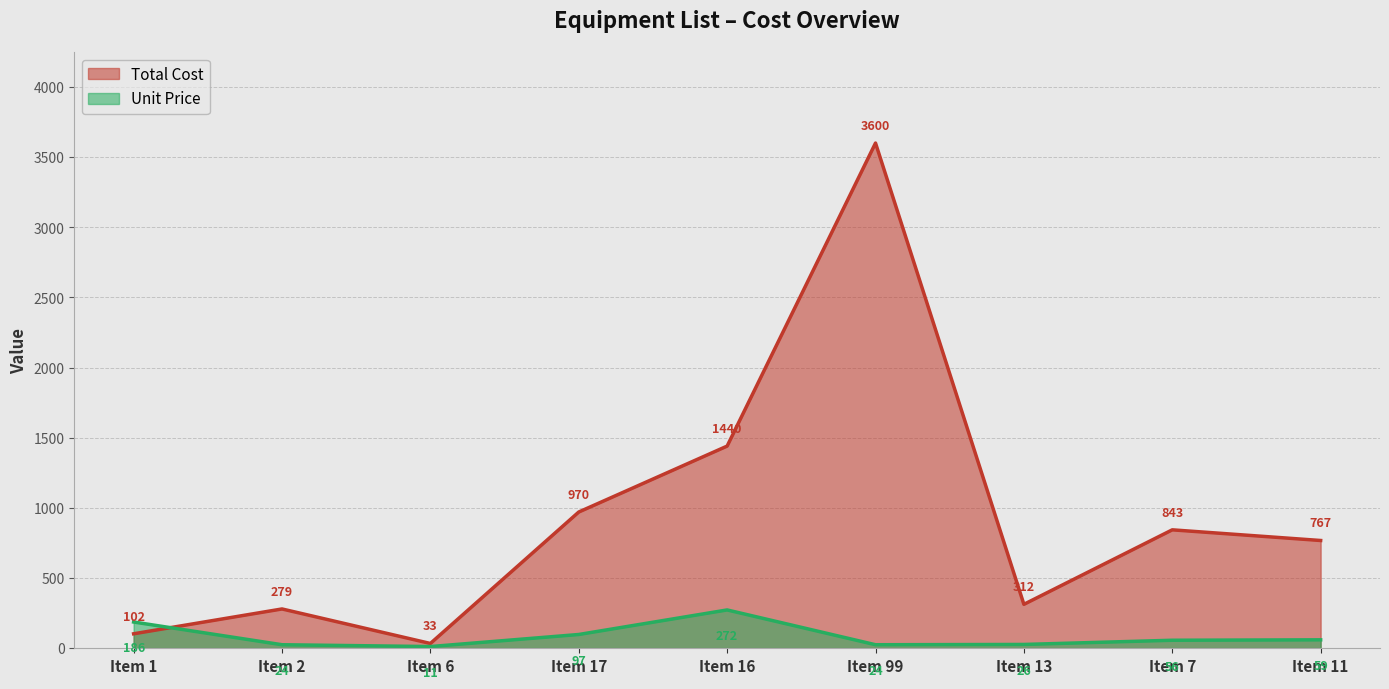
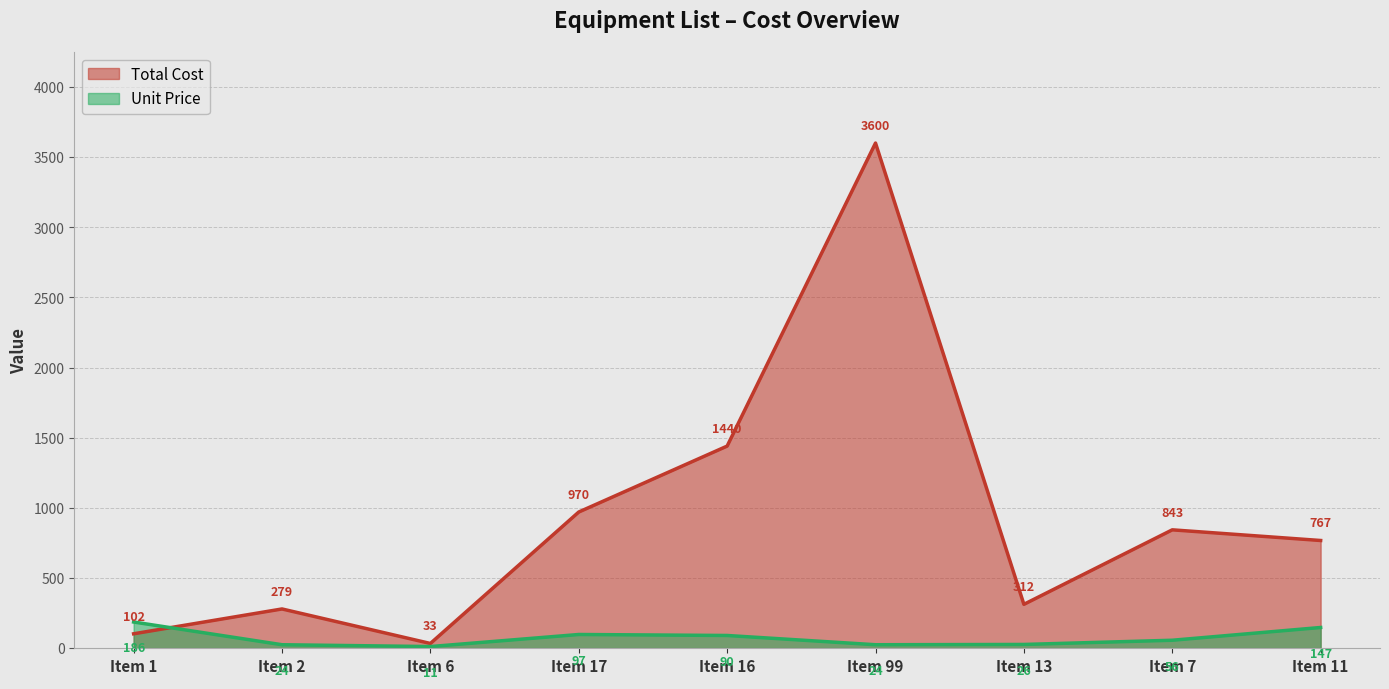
Unit Price, Item 16: 272 -> 90
Unit Price, Item 11: 59 -> 147
